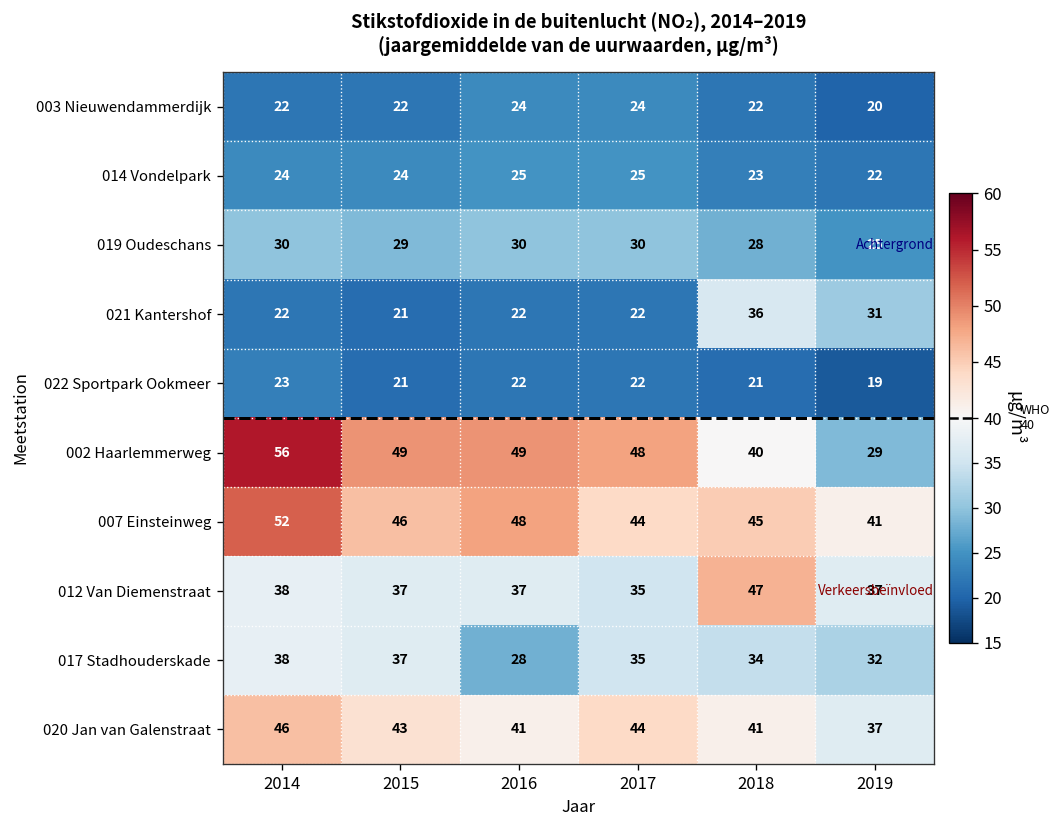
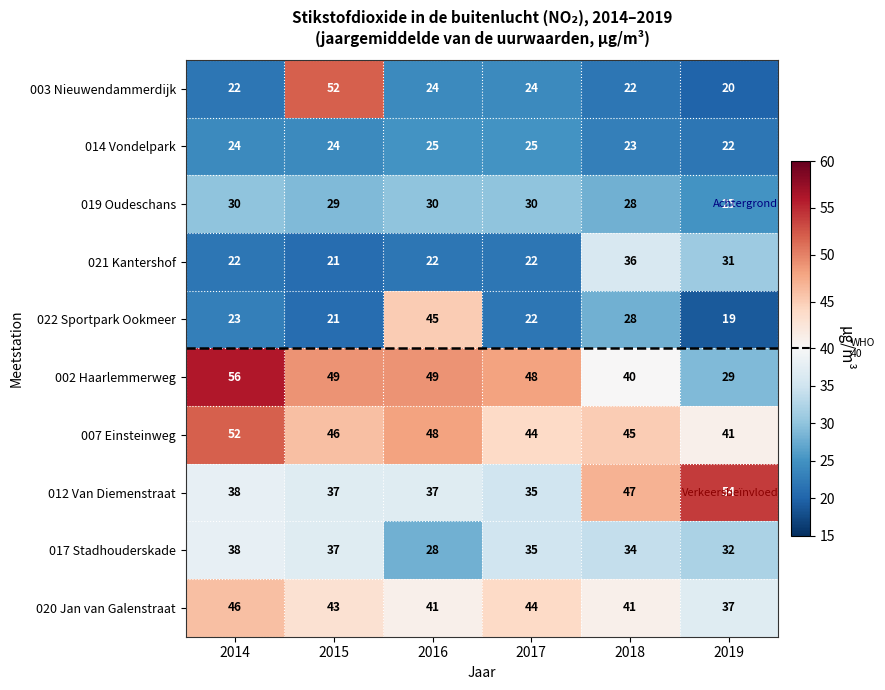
003 Nieuwendammerdijk, 2015: 22 -> 52
022 Sportpark Ookmeer, 2016: 22 -> 45
022 Sportpark Ookmeer, 2018: 21 -> 28
012 Van Diemenstraat, 2019: 37 -> 54
